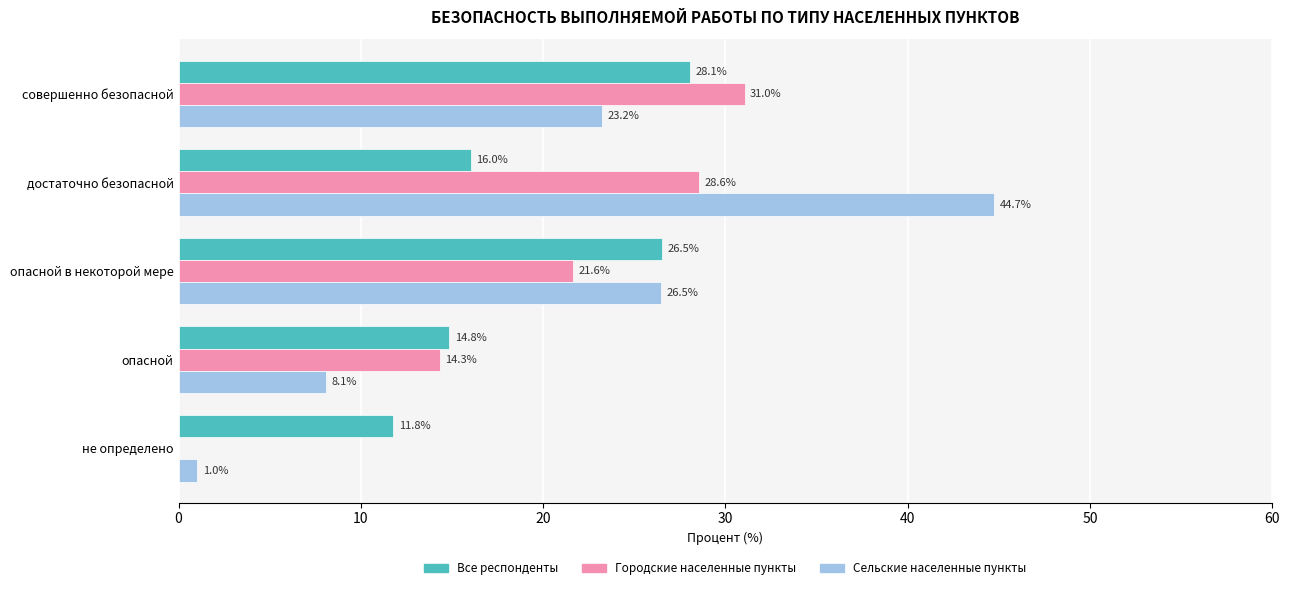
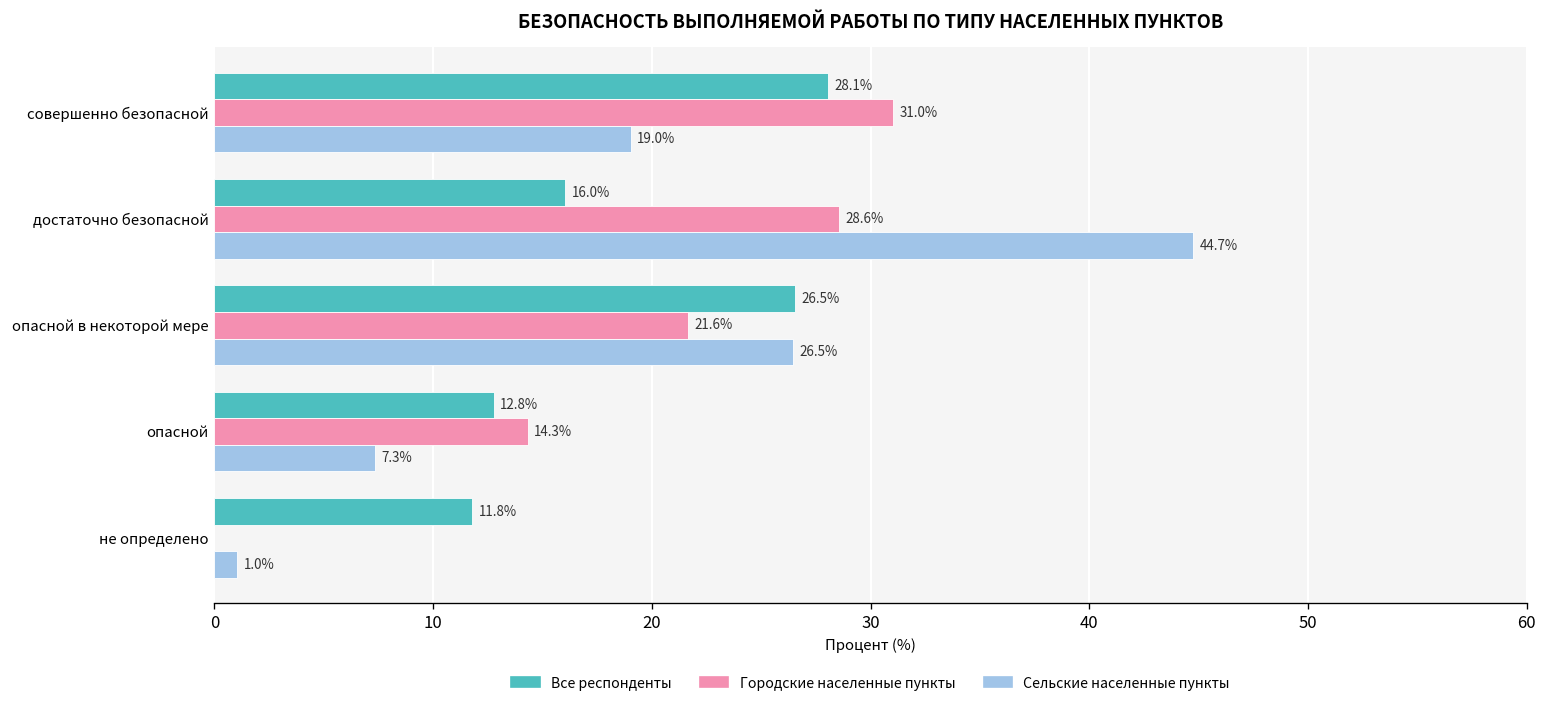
Сельские населенные пункты, совершенно безопасной: 23.2% -> 19.0%
Все респонденты, опасной: 14.8% -> 12.8%
Сельские населенные пункты, опасной: 8.1% -> 7.3%
